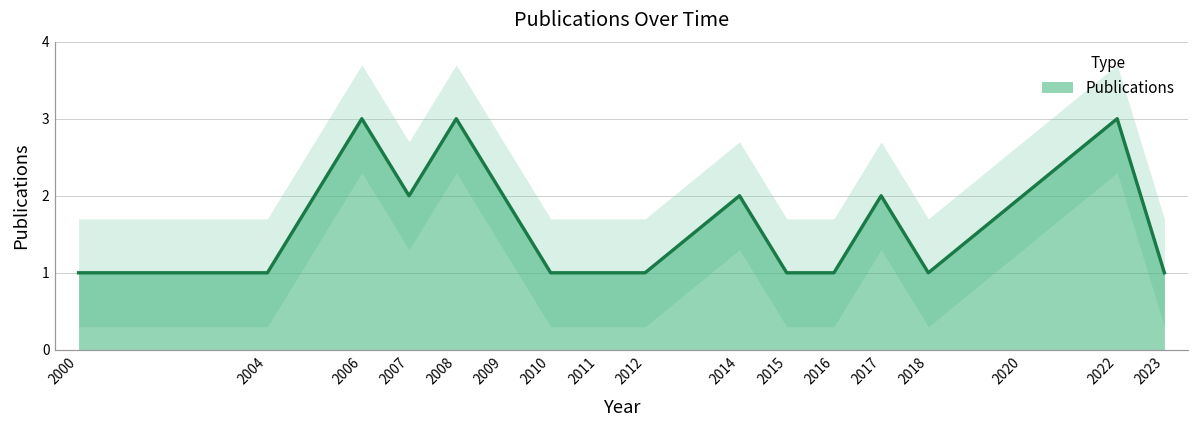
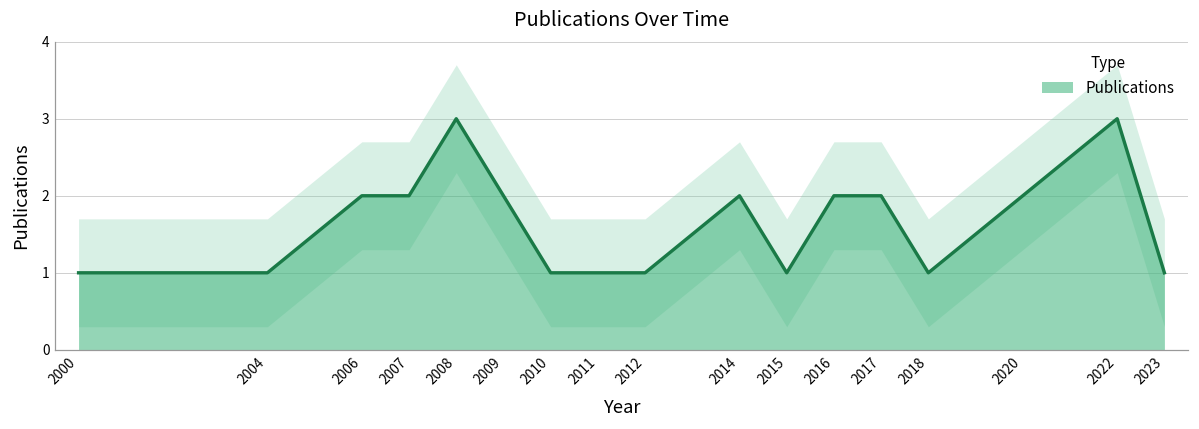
Publications, 2006: 3 -> 2
Publications, 2016: 1 -> 2
